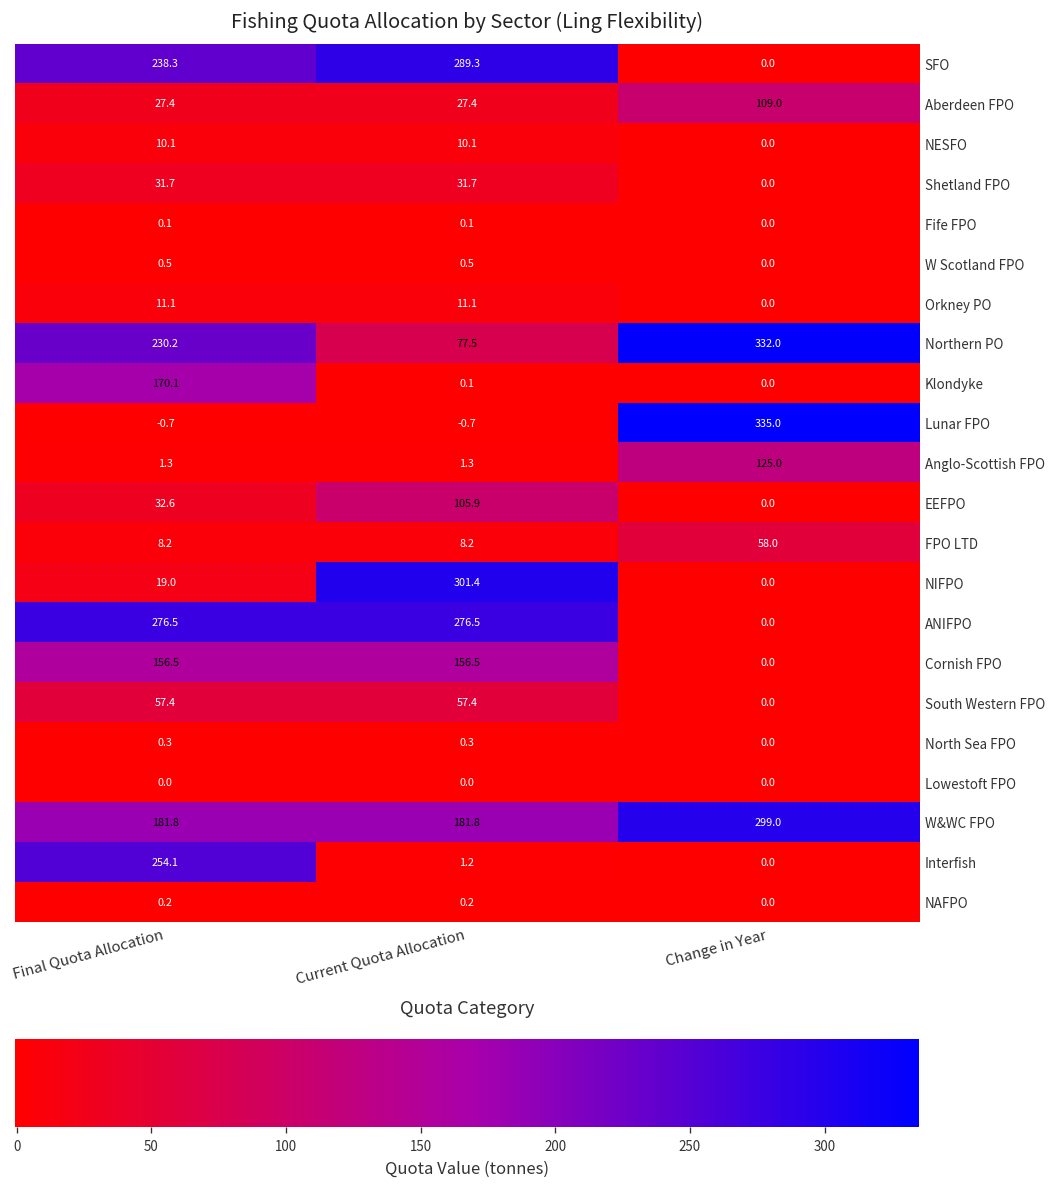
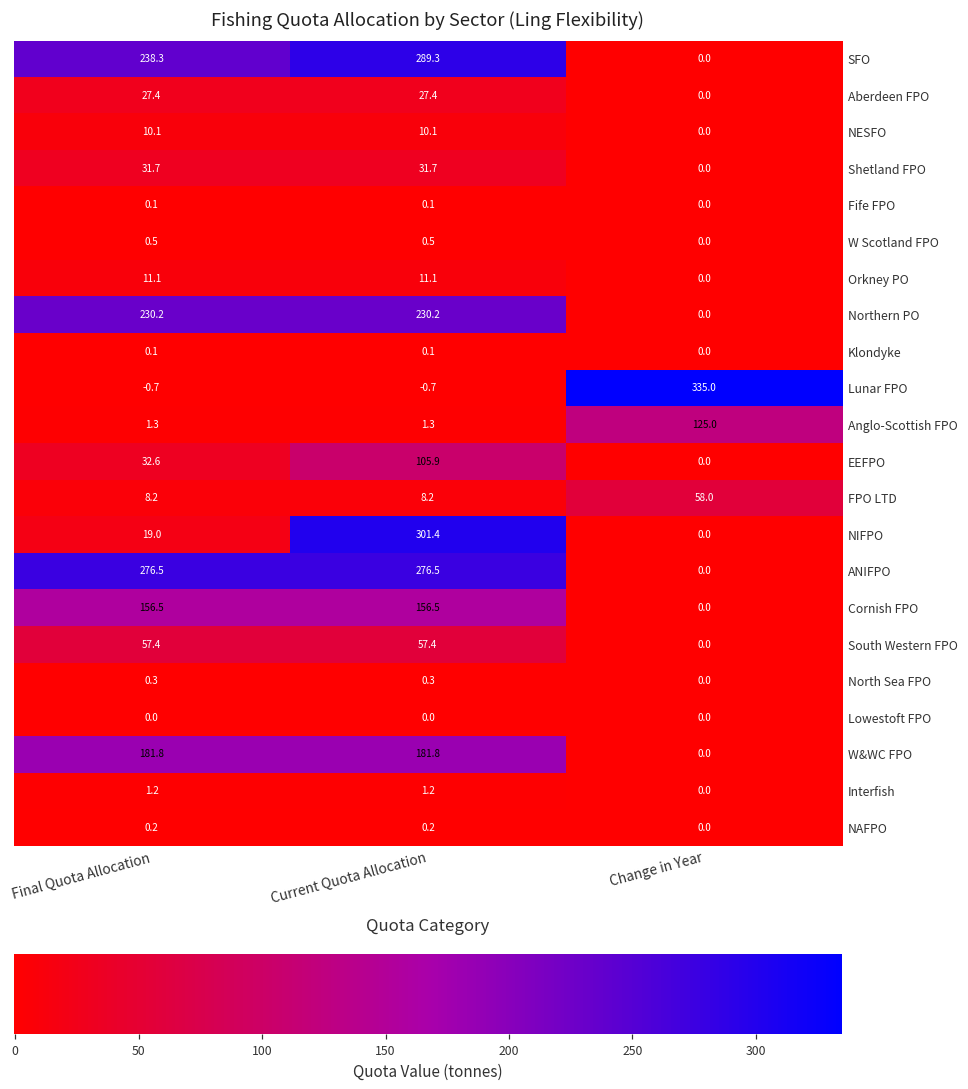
Aberdeen FPO, Change in Year: 109.0 -> 0.0
Northern PO, Current Quota Allocation: 77.5 -> 230.2
Northern PO, Change in Year: 332.0 -> 0.0
Klondyke, Final Quota Allocation: 170.1 -> 0.1
W&WC FPO, Change in Year: 299.0 -> 0.0
Interfish, Final Quota Allocation: 254.1 -> 1.2
